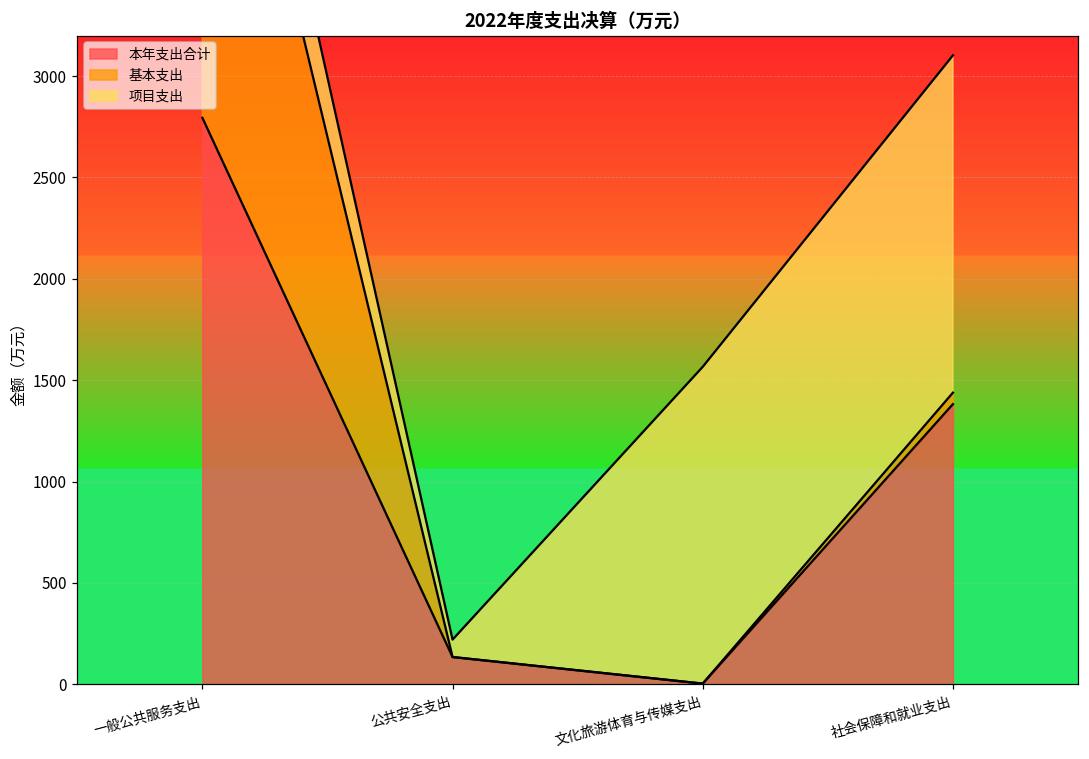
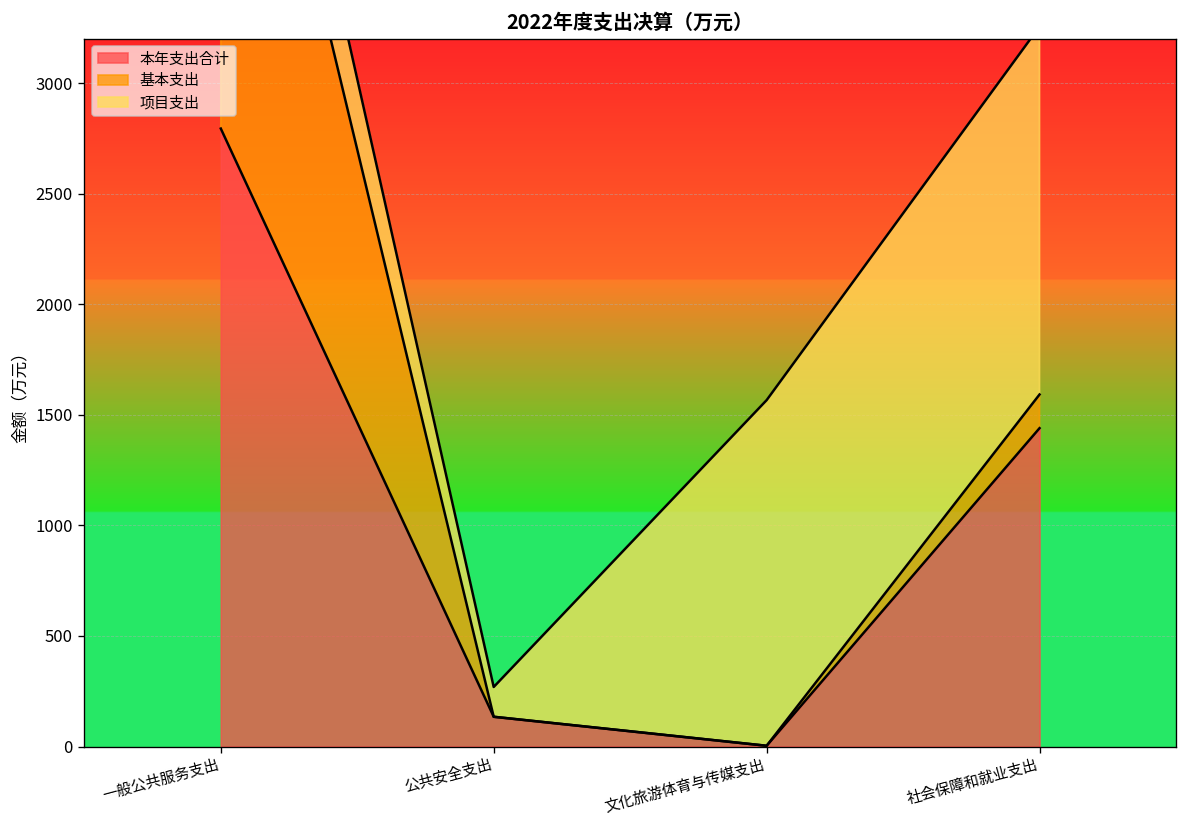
项目支出, 公共安全支出: 90 -> 130
本年支出合计, 社会保障和就业支出: 1380 -> 1440
基本支出, 社会保障和就业支出: 60 -> 150
